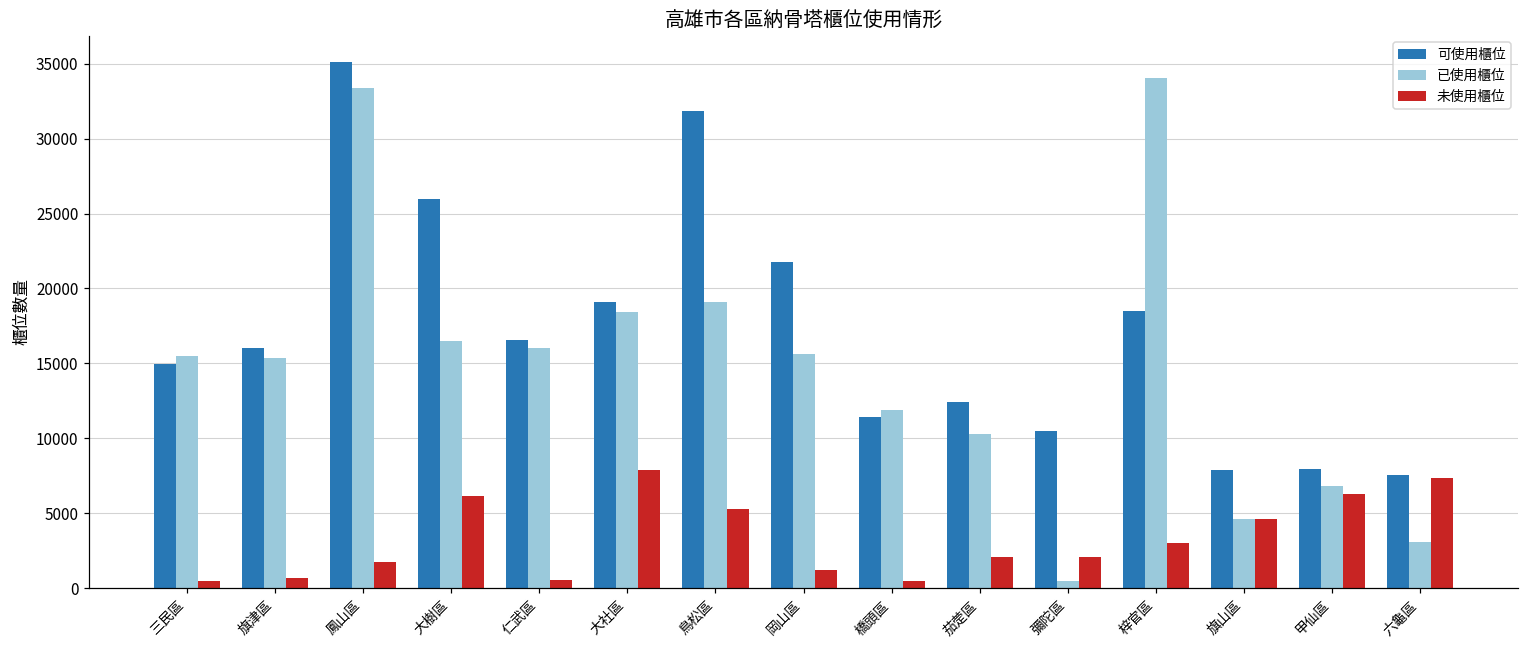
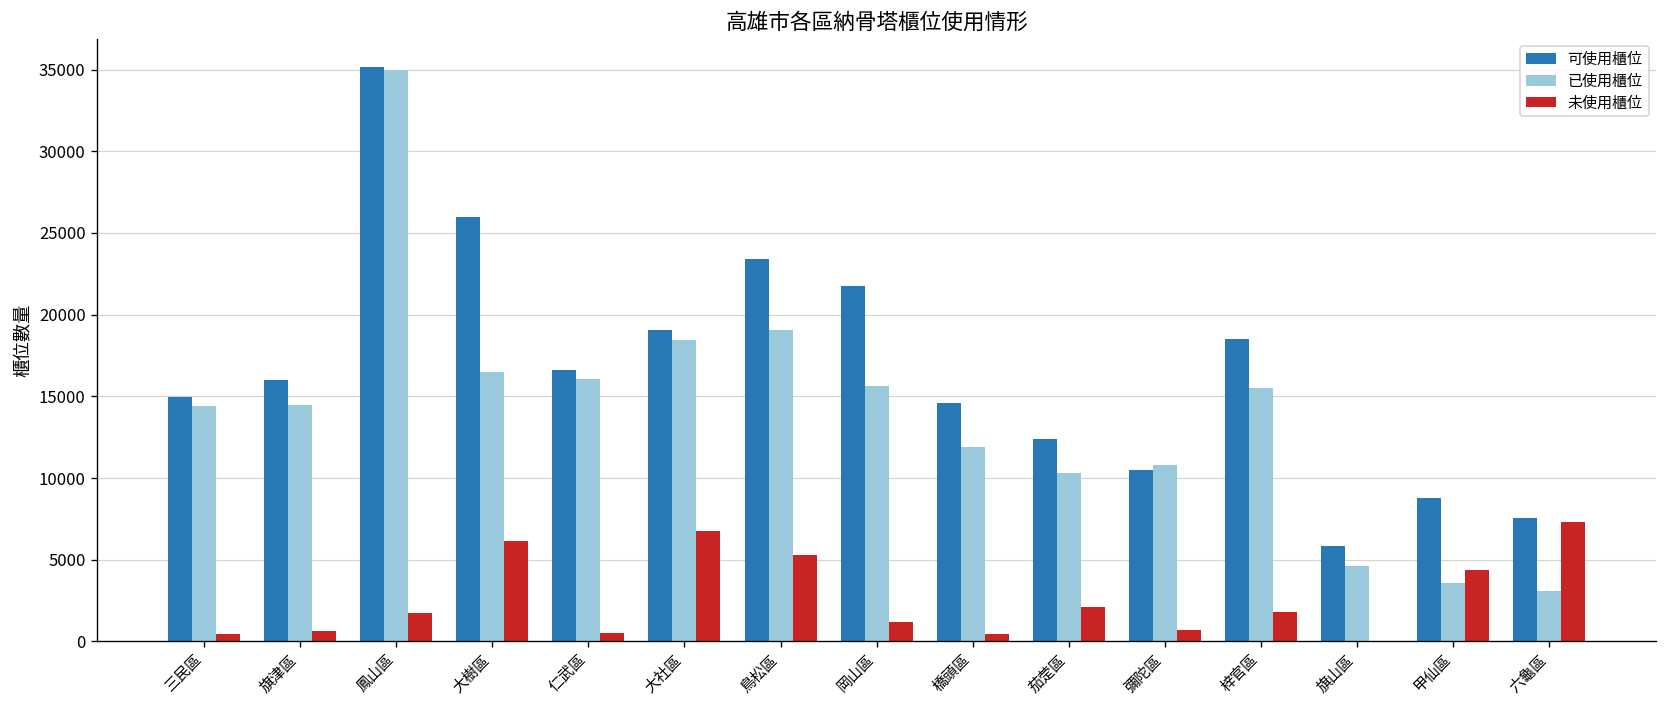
已使用櫃位, 三民區: 15500 -> 14400
已使用櫃位, 旗津區: 15400 -> 14500
已使用櫃位, 鳳山區: 33400 -> 35000
未使用櫃位, 大社區: 7900 -> 6800
可使用櫃位, 鳥松區: 31900 -> 23400
可使用櫃位, 橋頭區: 11400 -> 14600
已使用櫃位, 彌陀區: 500 -> 10800
未使用櫃位, 彌陀區: 2100 -> 700
已使用櫃位, 梓官區: 34100 -> 15500
未使用櫃位, 梓官區: 3000 -> 1800
可使用櫃位, 旗山區: 7800 -> 5800
未使用櫃位, 旗山區: 4600 -> 0
可使用櫃位, 甲仙區: 8000 -> 8800
已使用櫃位, 甲仙區: 6800 -> 3600
未使用櫃位, 甲仙區: 6300 -> 4400
